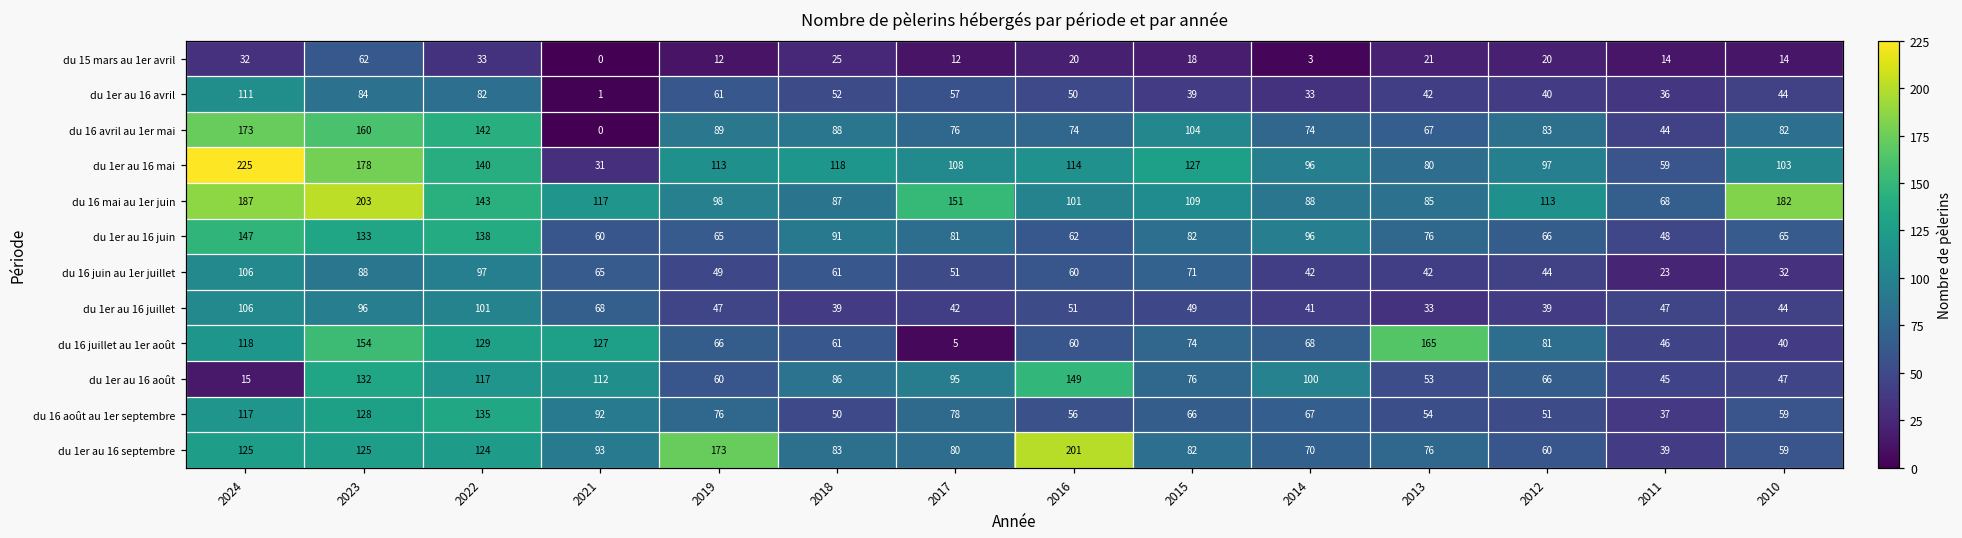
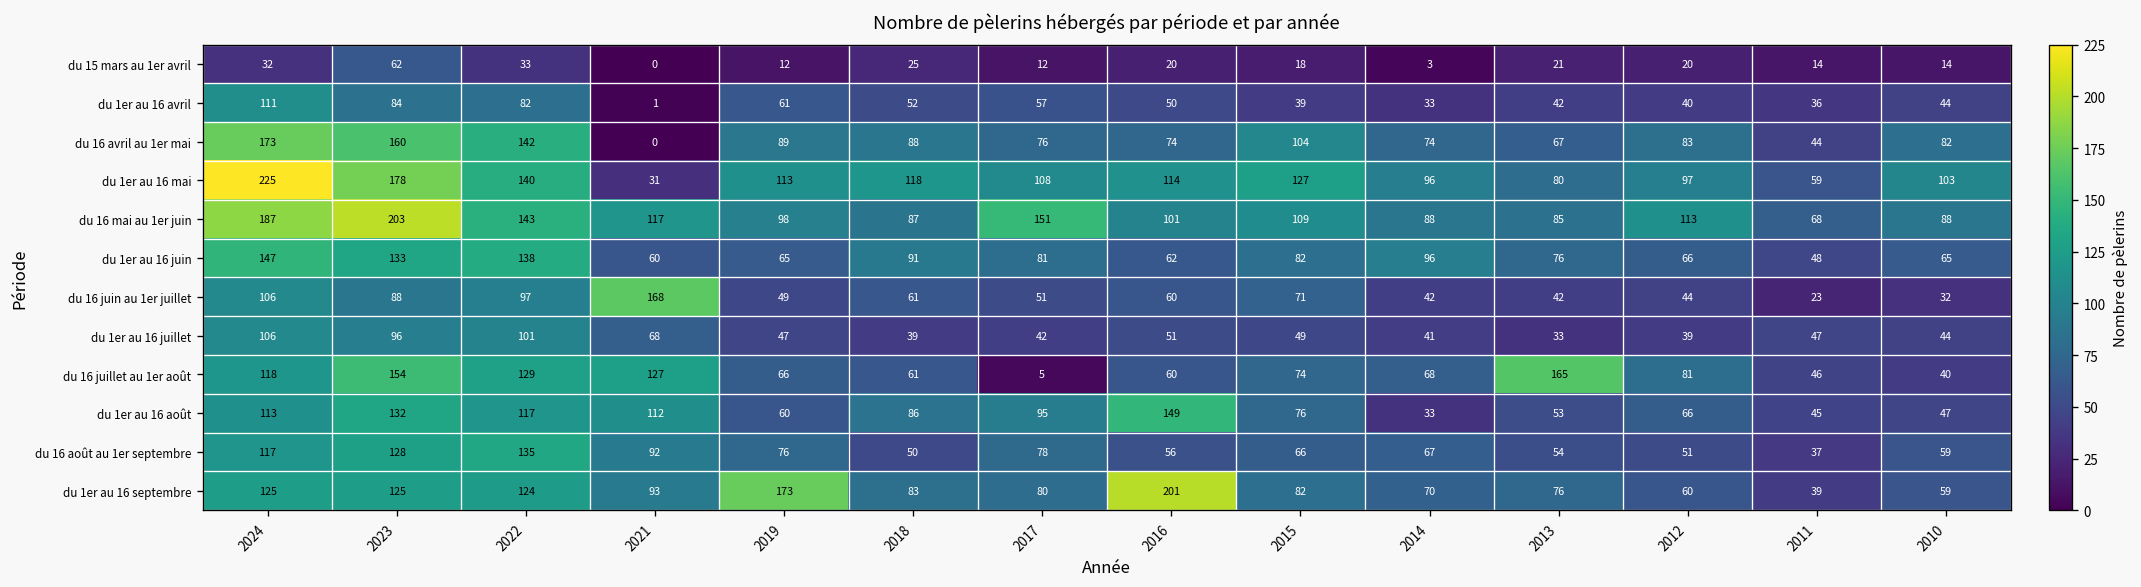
du 16 mai au 1er juin, 2010: 182 -> 88
du 16 juin au 1er juillet, 2021: 65 -> 168
du 1er au 16 août, 2024: 15 -> 113
du 1er au 16 août, 2014: 100 -> 33
